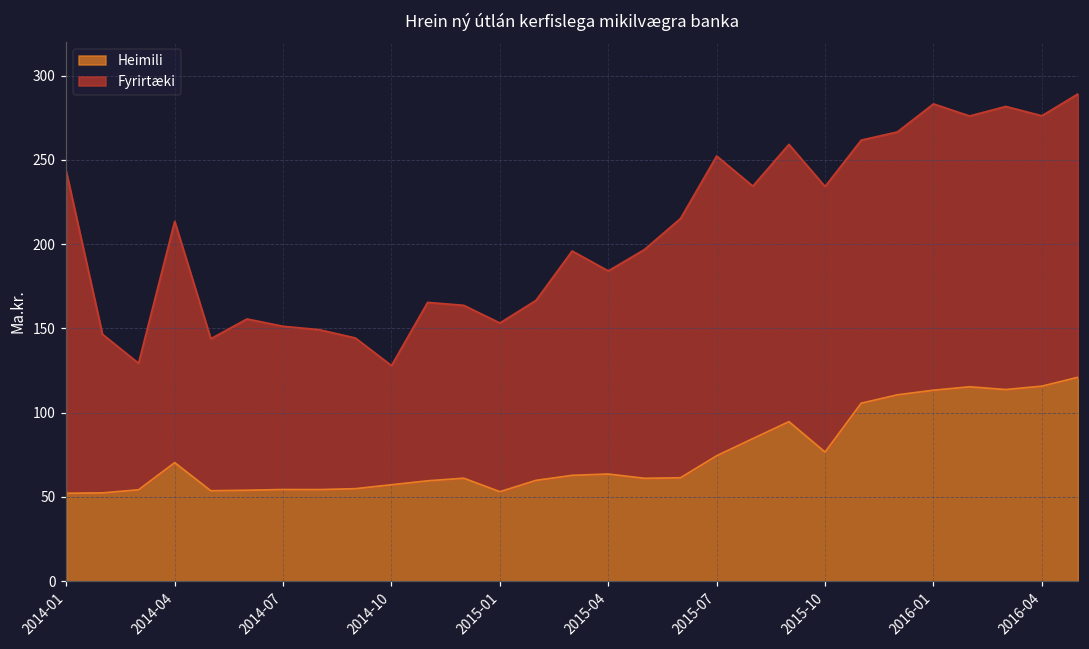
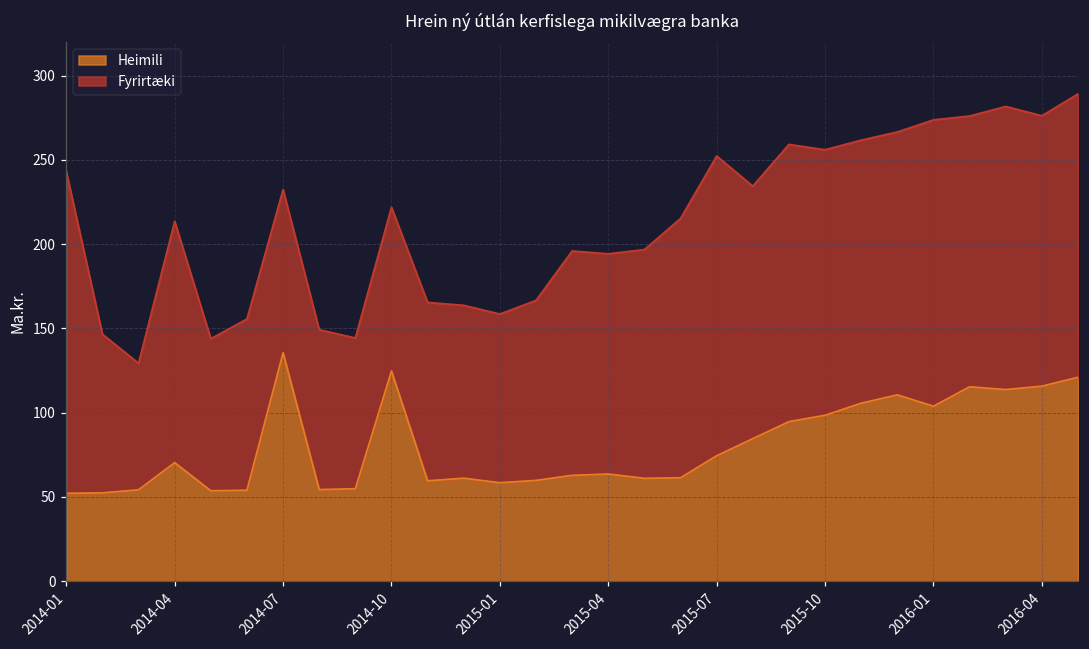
Heimili, 2014-07: 54 -> 136
Heimili, 2014-10: 57 -> 125
Fyrirtæki, 2014-10: 71 -> 97
Heimili, 2015-01: 53 -> 58
Fyrirtæki, 2015-04: 121 -> 131
Heimili, 2015-10: 77 -> 98
Heimili, 2016-01: 113 -> 104
